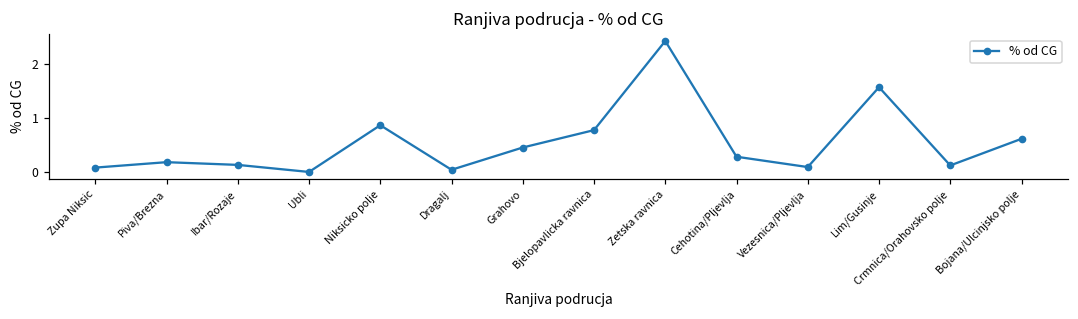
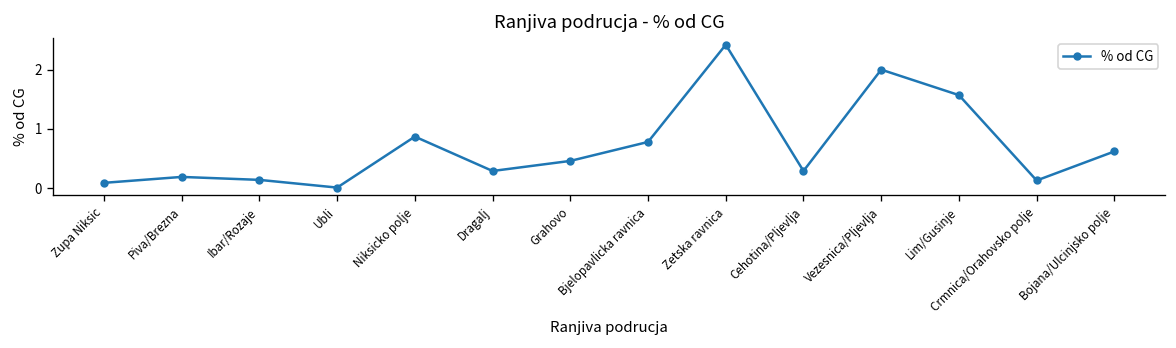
Dragalj: 0.1 -> 0.3
Vezesnica/Pljevlja: 0.1 -> 2.0
